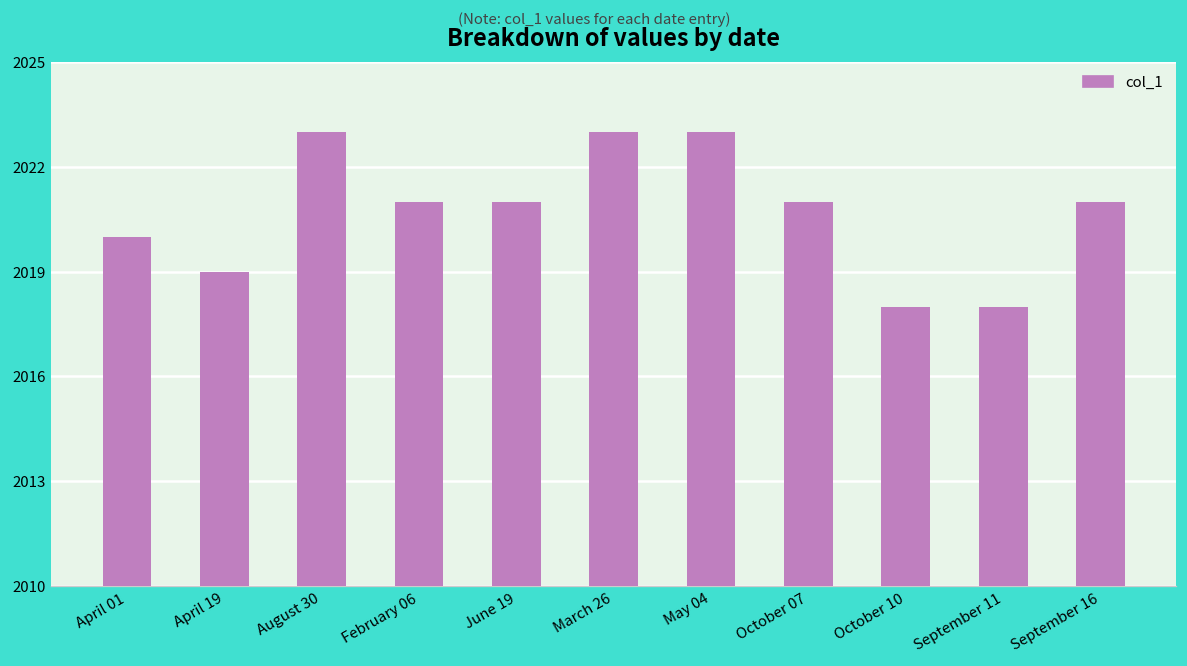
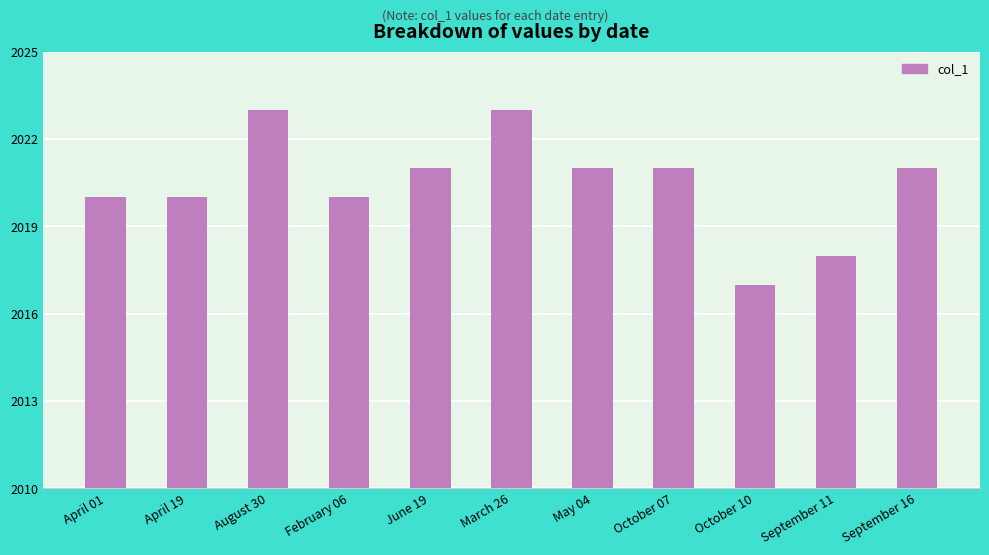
April 19: 2019 -> 2020
February 06: 2021 -> 2020
May 04: 2023 -> 2021
October 10: 2018 -> 2017
